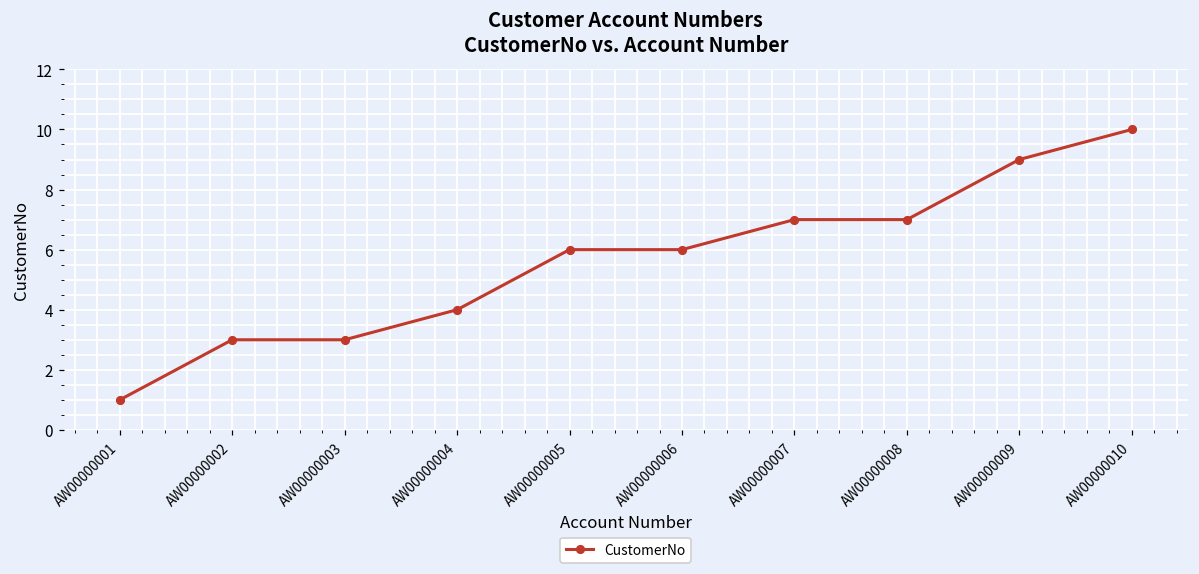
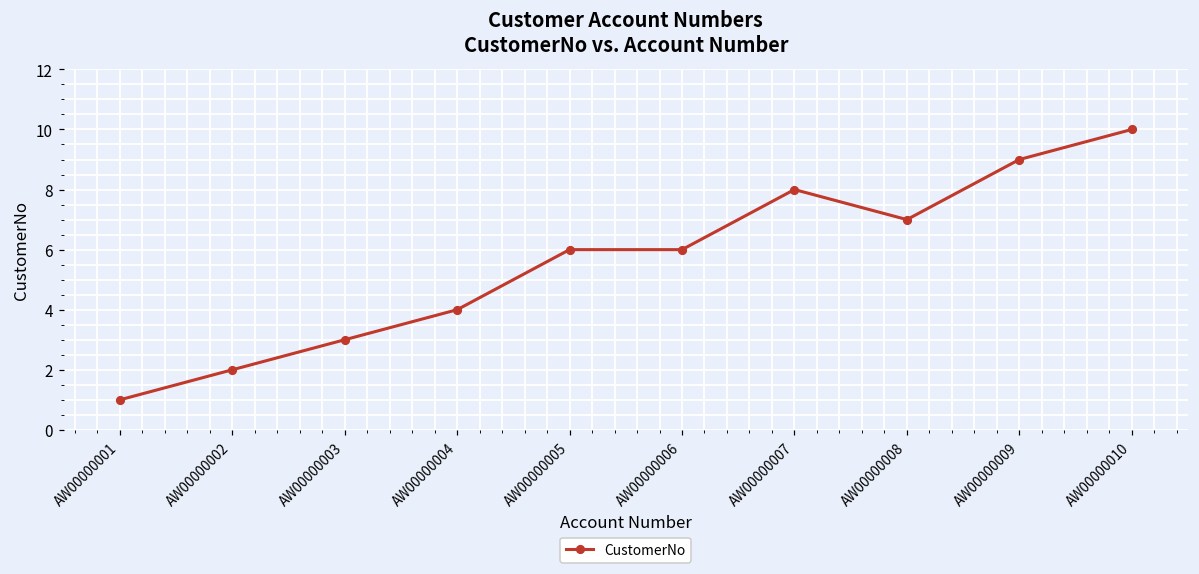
AW00000002: 3 -> 2
AW00000007: 7 -> 8
